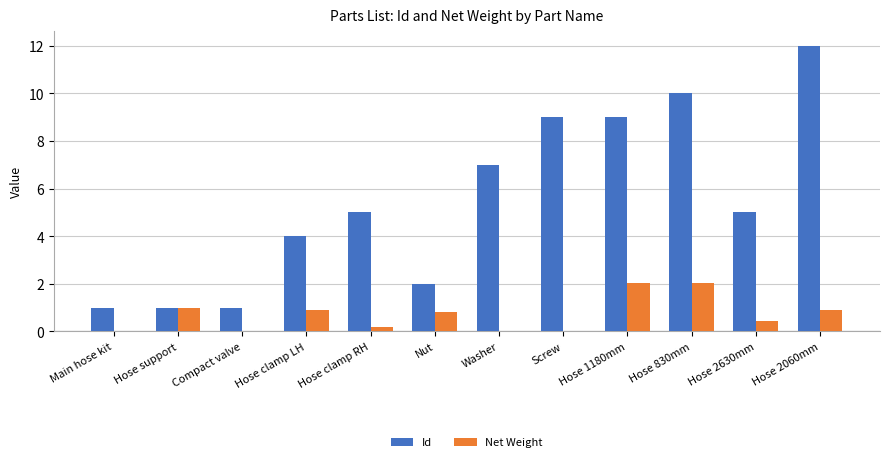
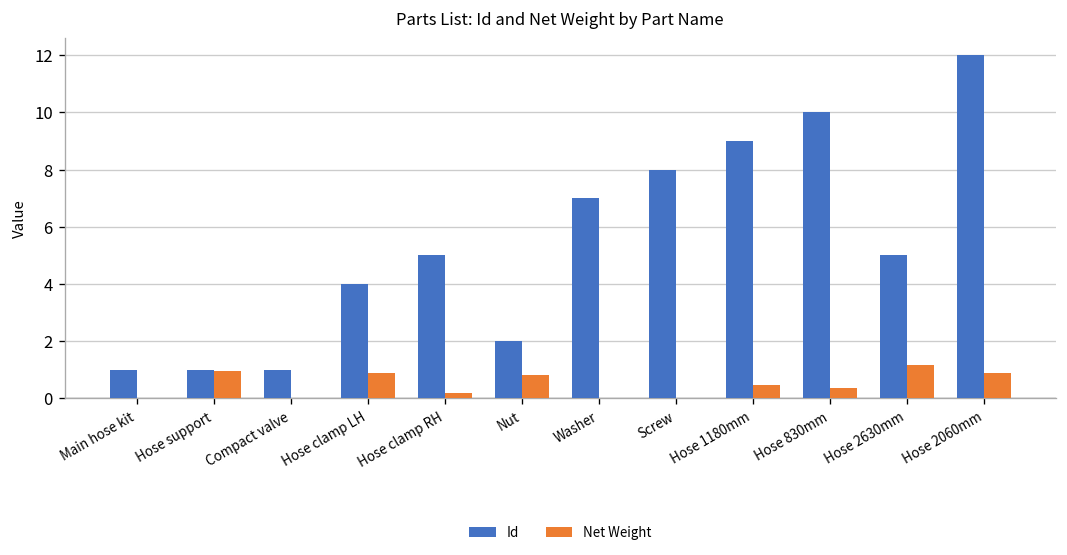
Id, Screw: 9 -> 8
Net Weight, Hose 1180mm: 2.0 -> 0.5
Net Weight, Hose 830mm: 2.1 -> 0.4
Net Weight, Hose 2630mm: 0.5 -> 1.2
